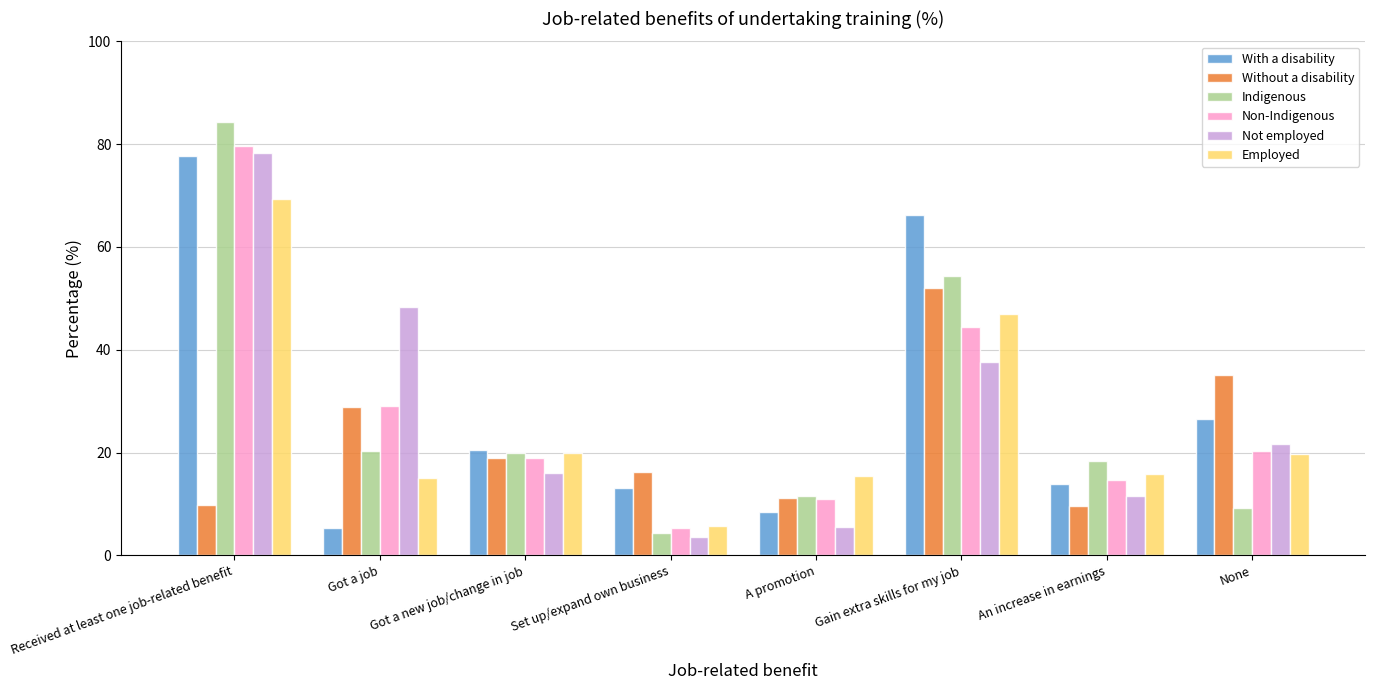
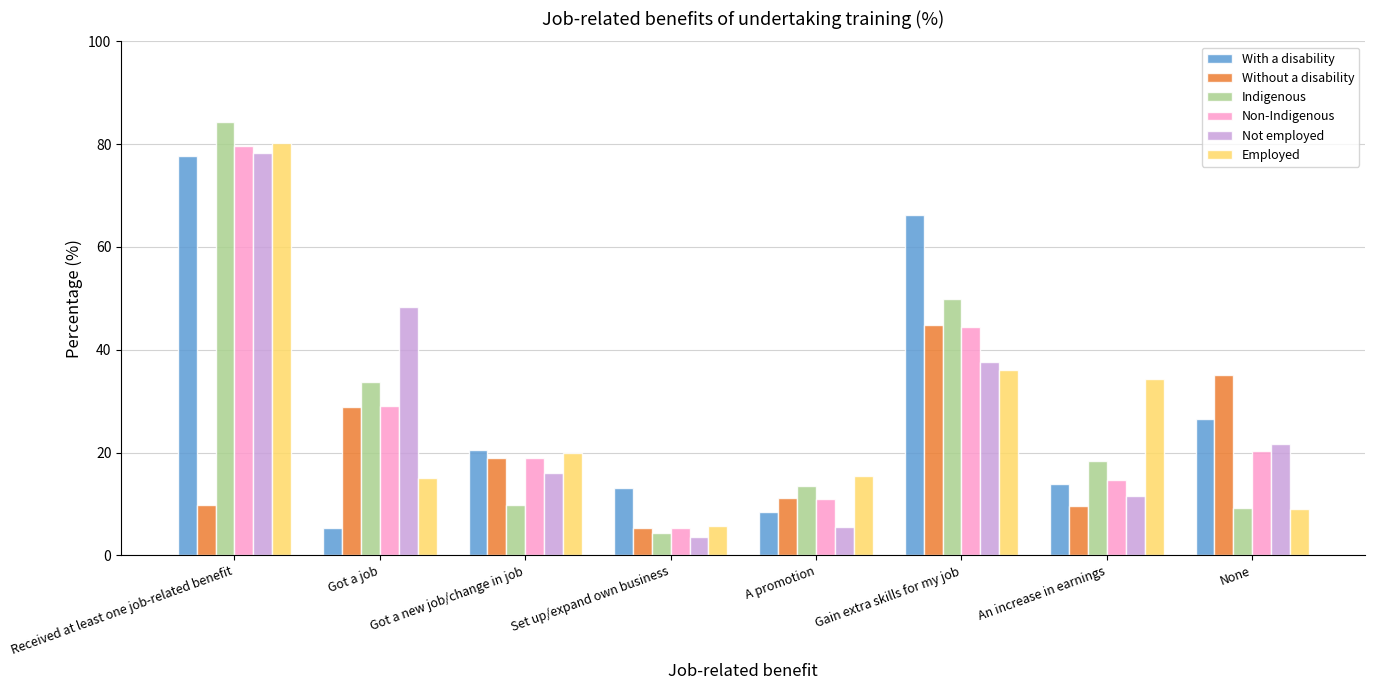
Employed, Received at least one job-related benefit: 69 -> 80
Indigenous, Got a job: 20 -> 34
Indigenous, Got a new job/change in job: 20 -> 10
Without a disability, Set up/expand own business: 16 -> 5
Indigenous, A promotion: 12 -> 14
Without a disability, Gain extra skills for my job: 52 -> 45
Indigenous, Gain extra skills for my job: 54 -> 50
Employed, Gain extra skills for my job: 47 -> 36
Employed, An increase in earnings: 16 -> 34
Employed, None: 20 -> 9
